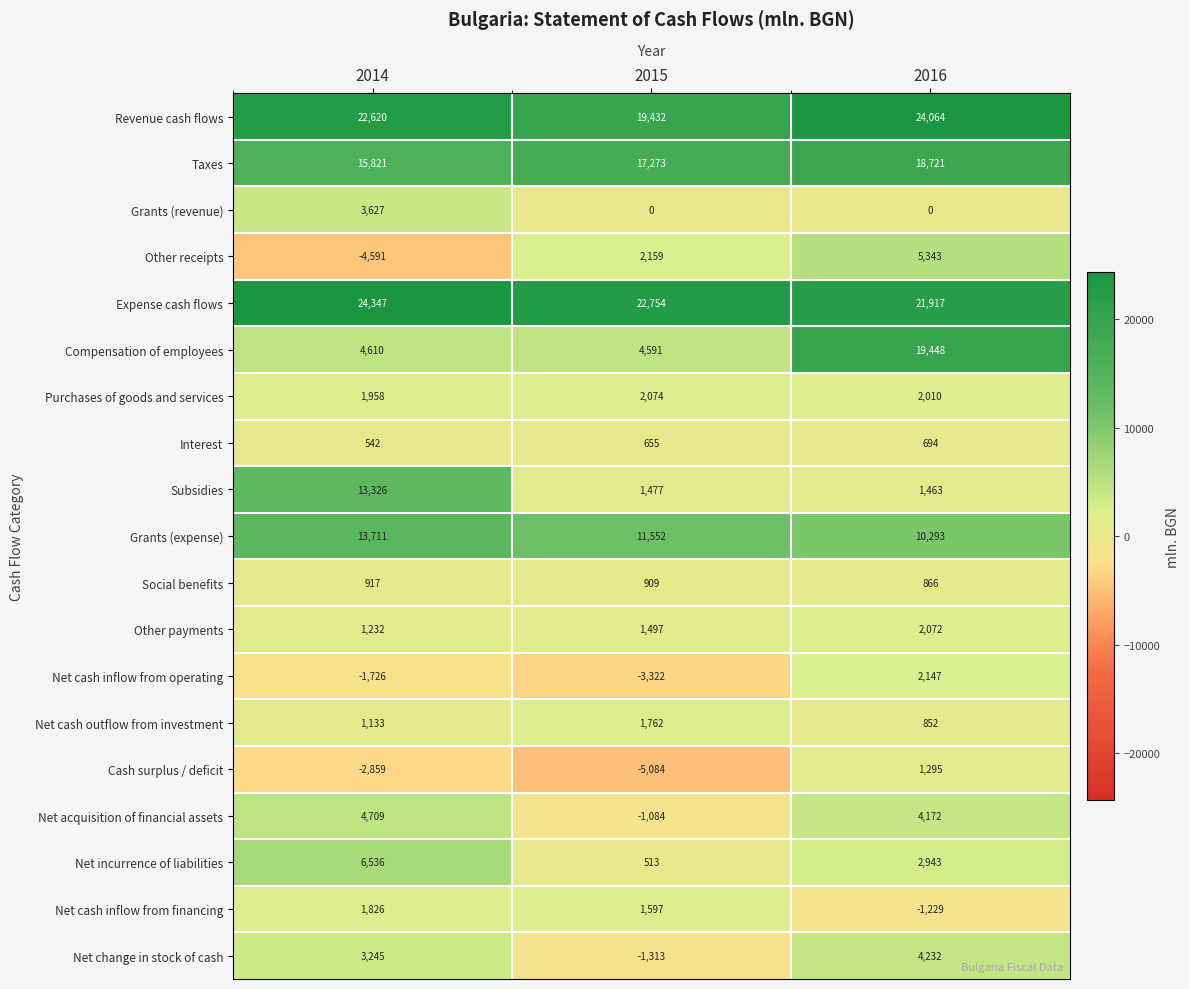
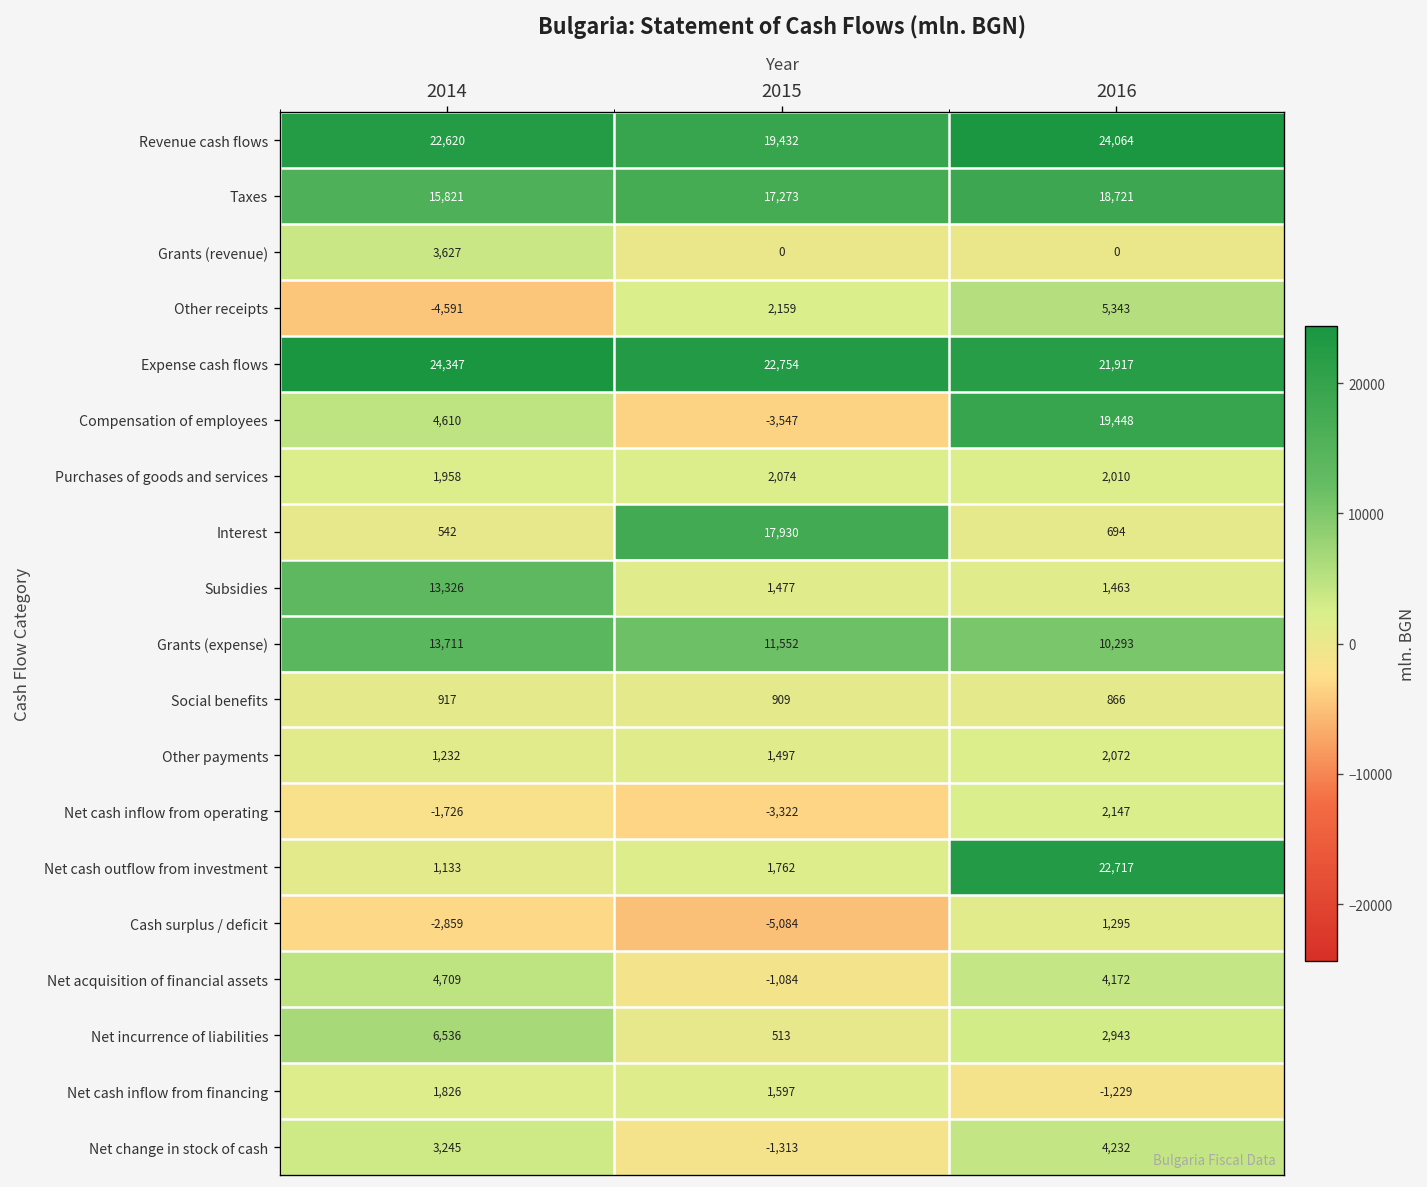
Compensation of employees, 2015: 4,591 -> -3,547
Interest, 2015: 655 -> 17,930
Net cash outflow from investment, 2016: 852 -> 22,717
